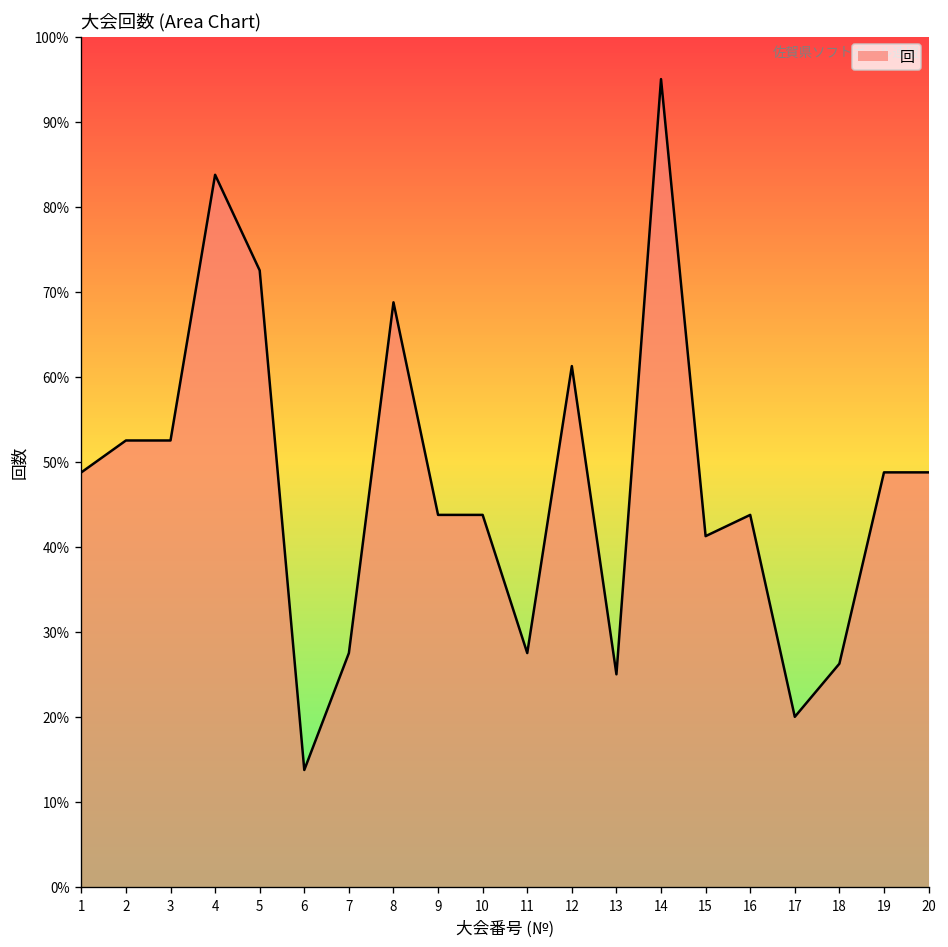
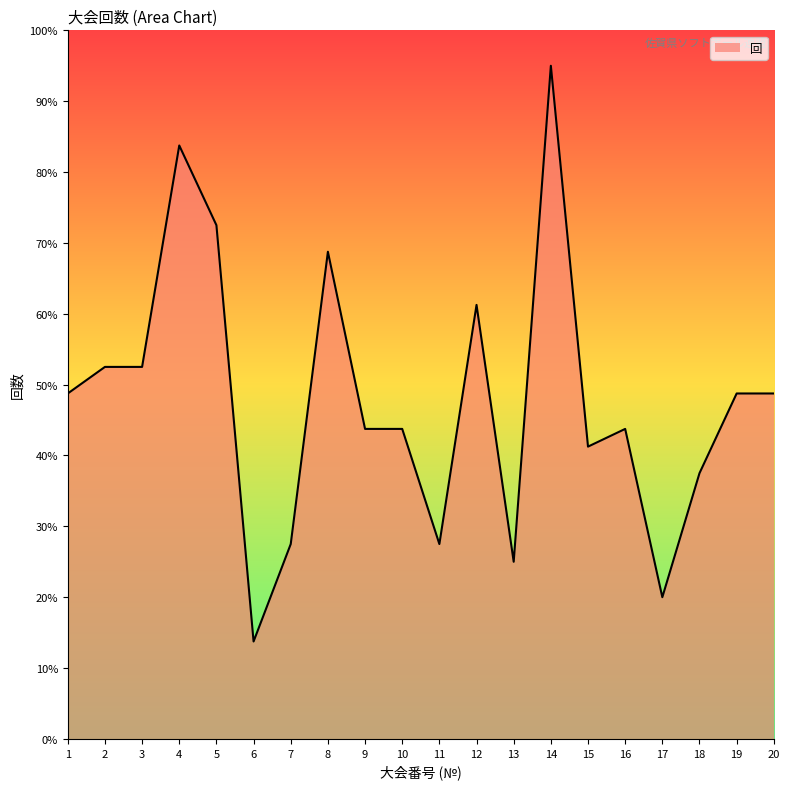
18: 26% -> 38%
